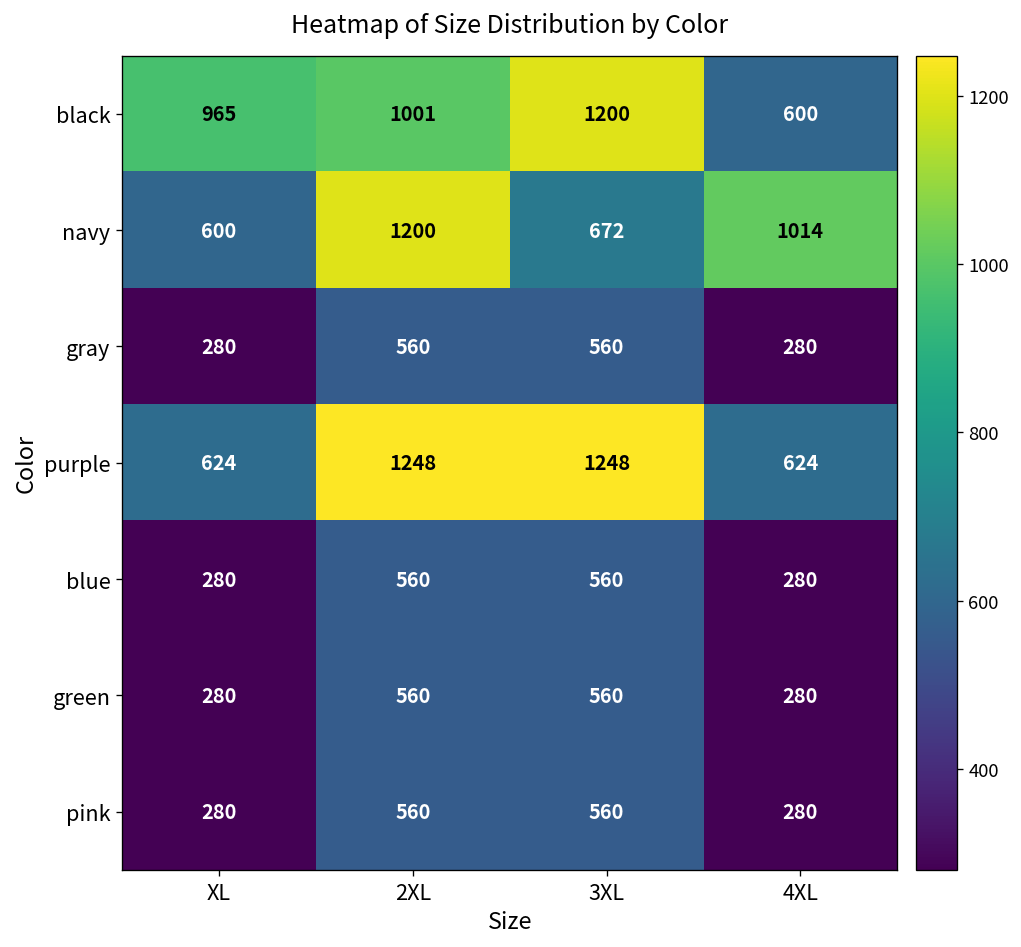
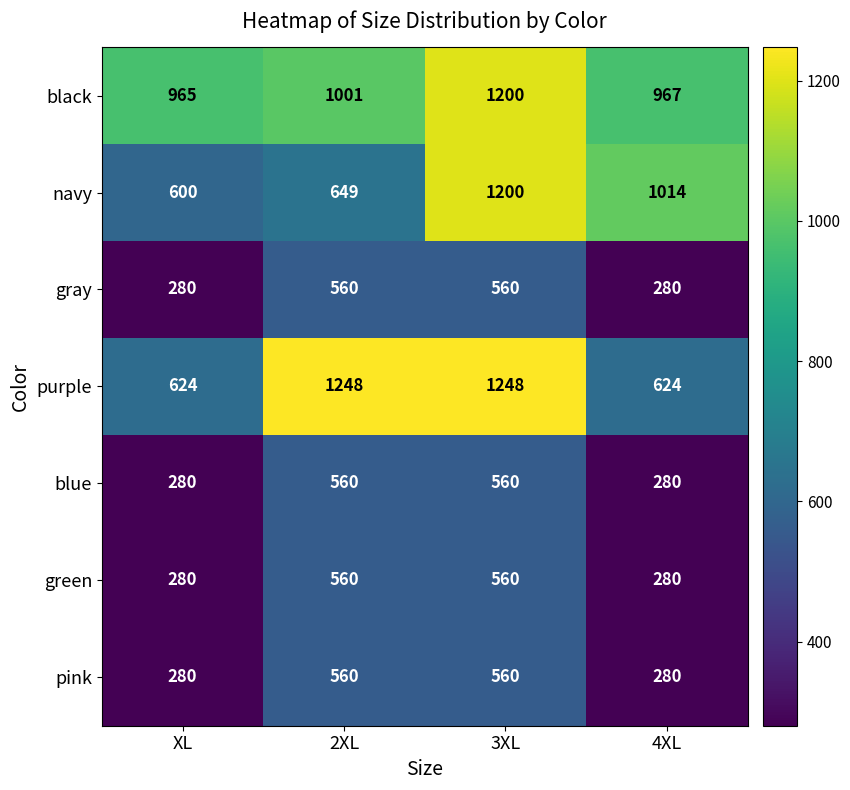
black, 4XL: 600 -> 967
navy, 2XL: 1200 -> 649
navy, 3XL: 672 -> 1200
